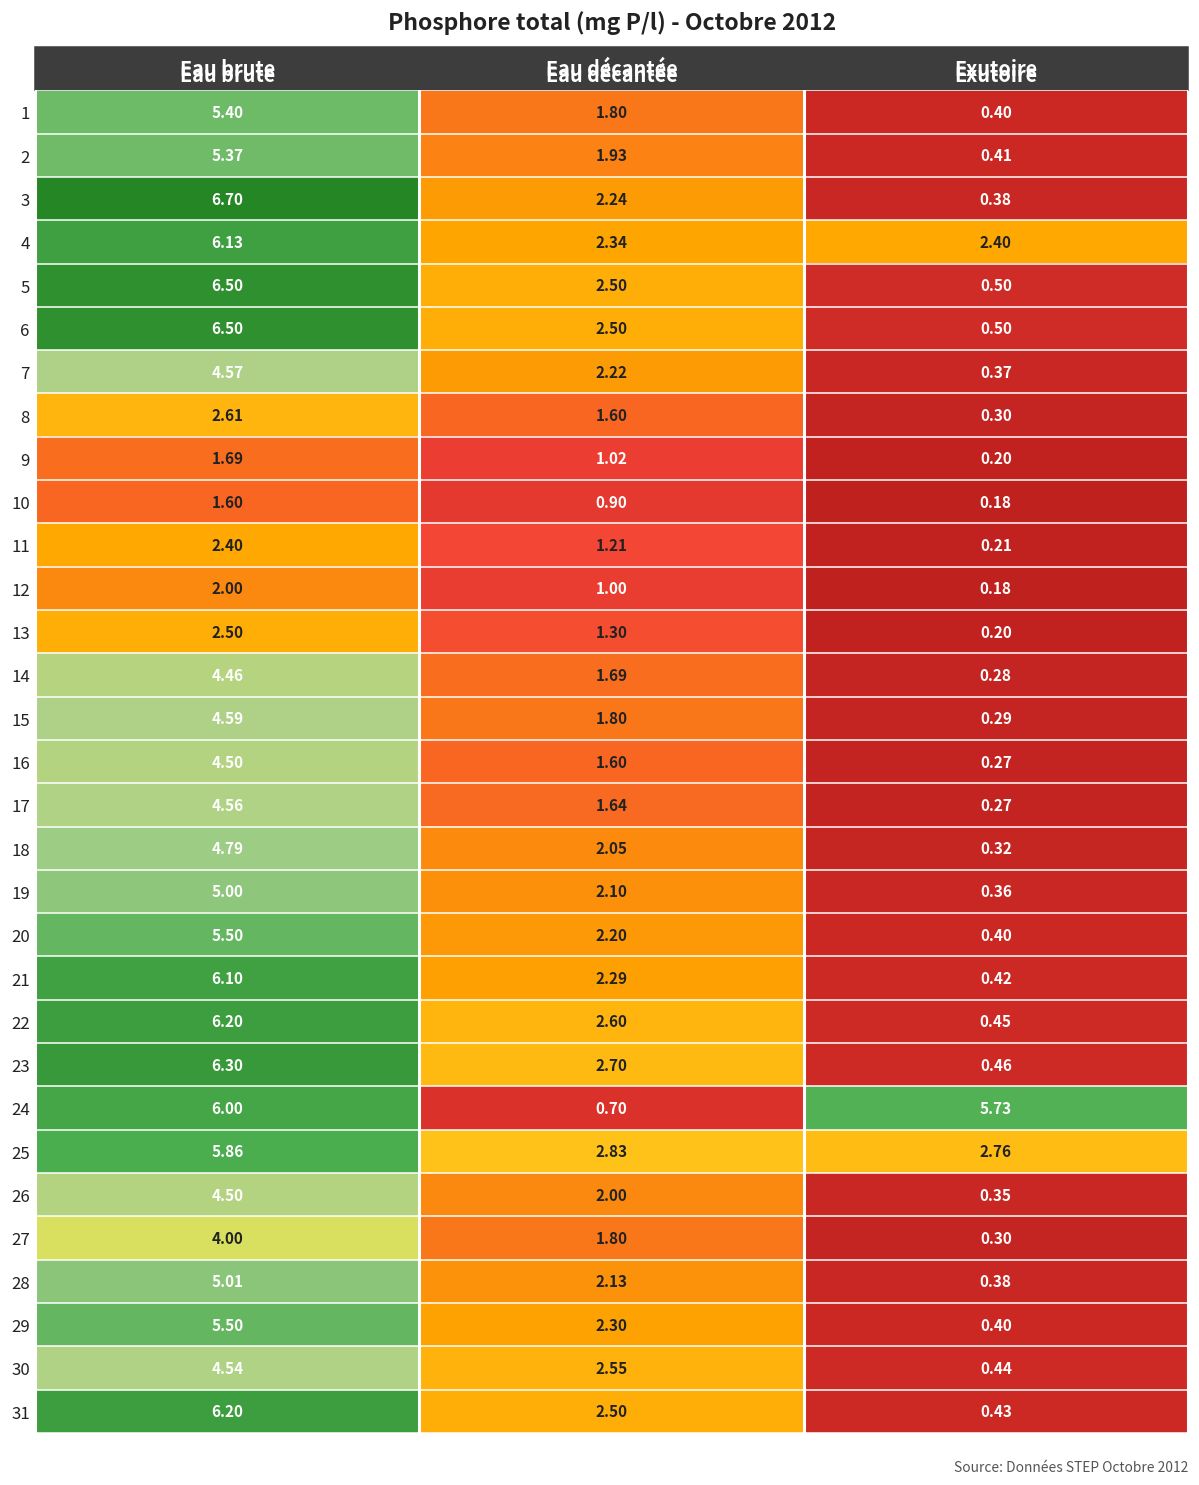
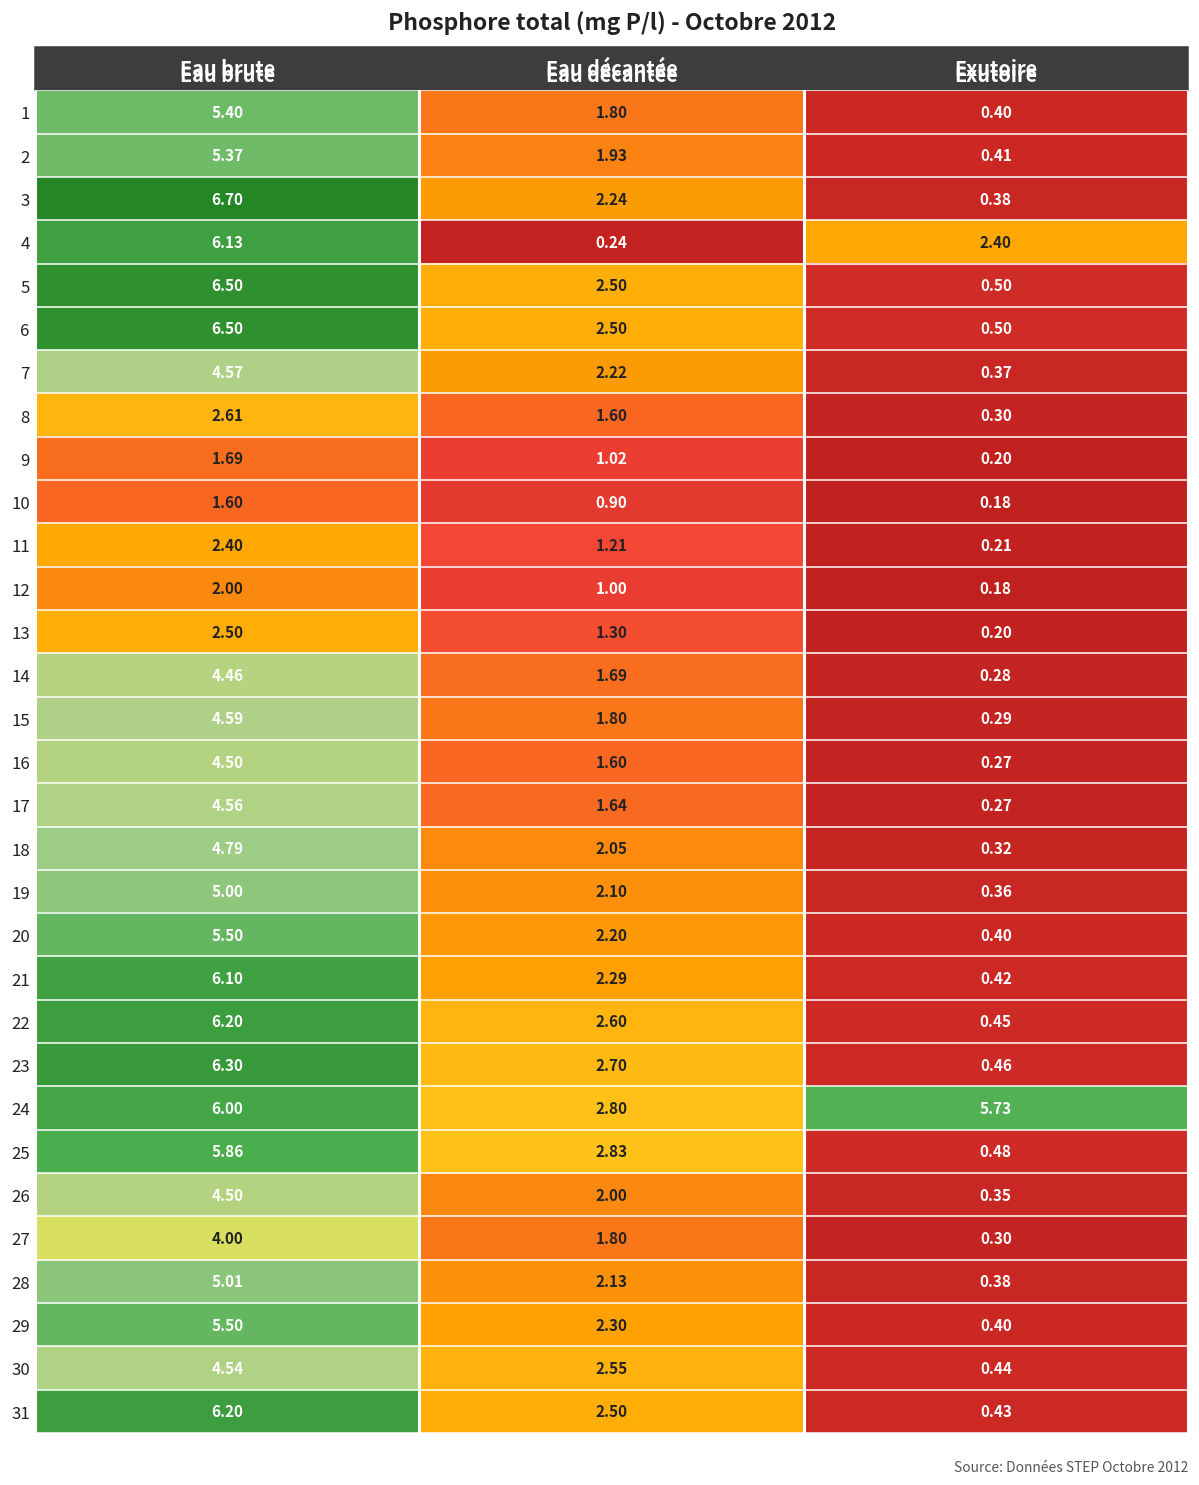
4, Eau décantée: 2.34 -> 0.24
24, Eau décantée: 0.70 -> 2.80
25, Exutoire: 2.76 -> 0.48
